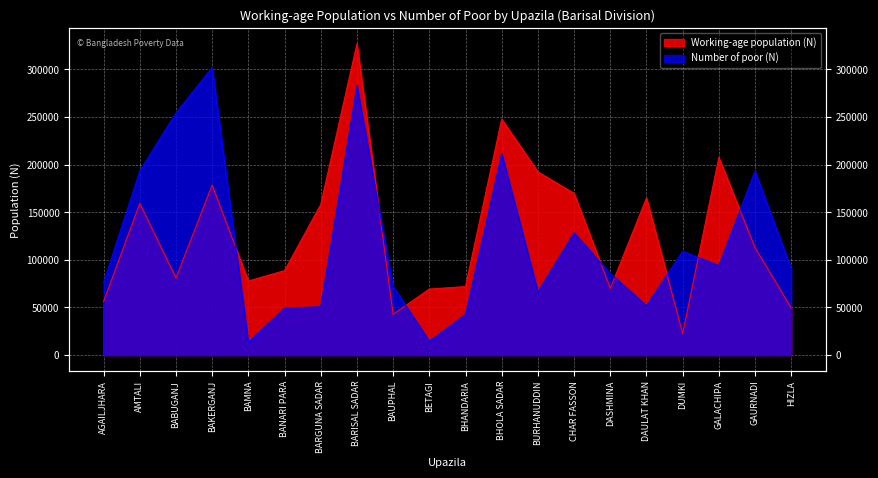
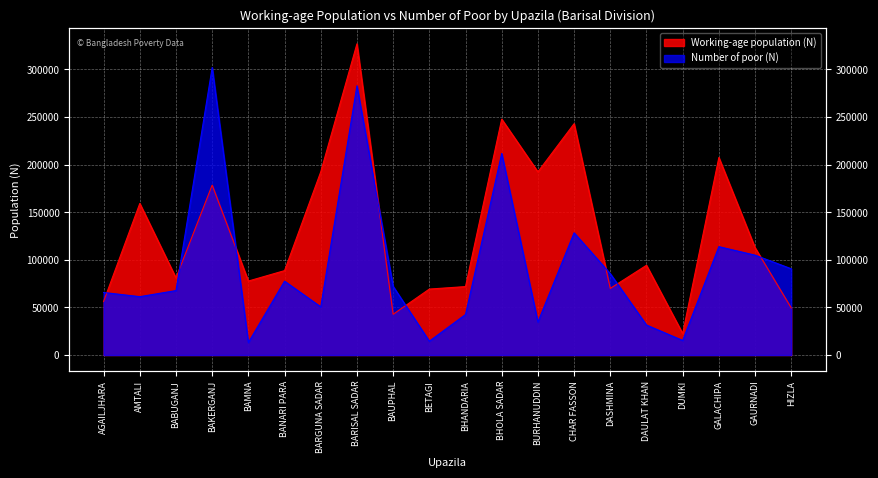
Number of poor (N), AGAILJHARA: 80000 -> 70000
Number of poor (N), AMTALI: 190000 -> 60000
Number of poor (N), BABUGANJ: 250000 -> 70000
Number of poor (N), BANARI PARA: 50000 -> 80000
Working-age population (N), BARGUNA SADAR: 160000 -> 190000
Number of poor (N), BURHANUDDIN: 70000 -> 30000
Working-age population (N), CHAR FASSON: 170000 -> 240000
Working-age population (N), DAULAT KHAN: 160000 -> 90000
Number of poor (N), DAULAT KHAN: 50000 -> 30000
Number of poor (N), DUMKI: 110000 -> 20000
Number of poor (N), GALACHIPA: 90000 -> 110000
Number of poor (N), GAURNADI: 190000 -> 100000
